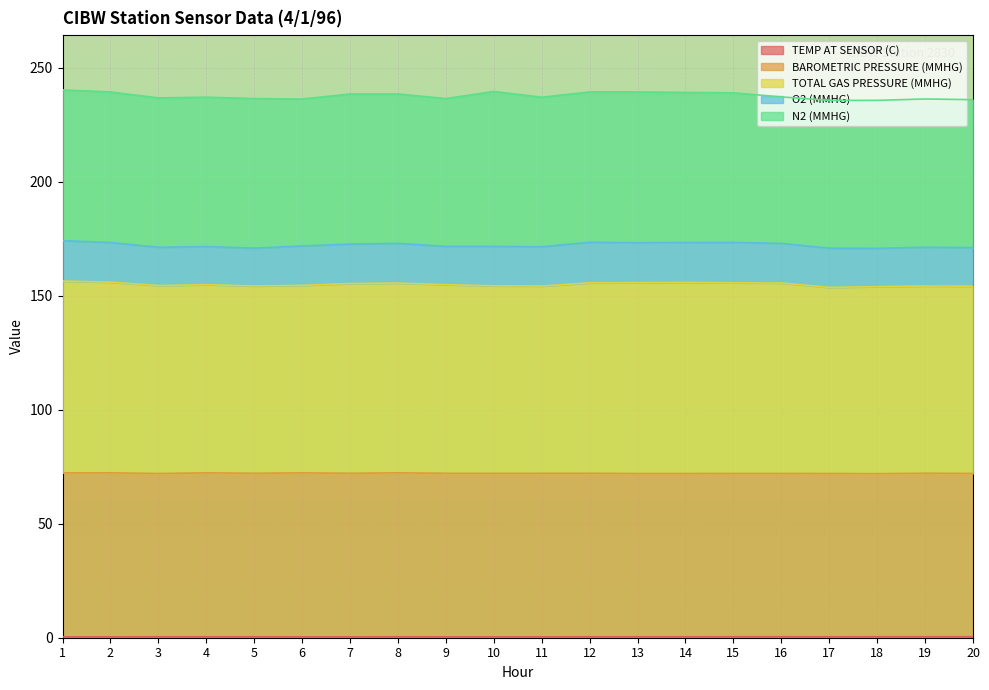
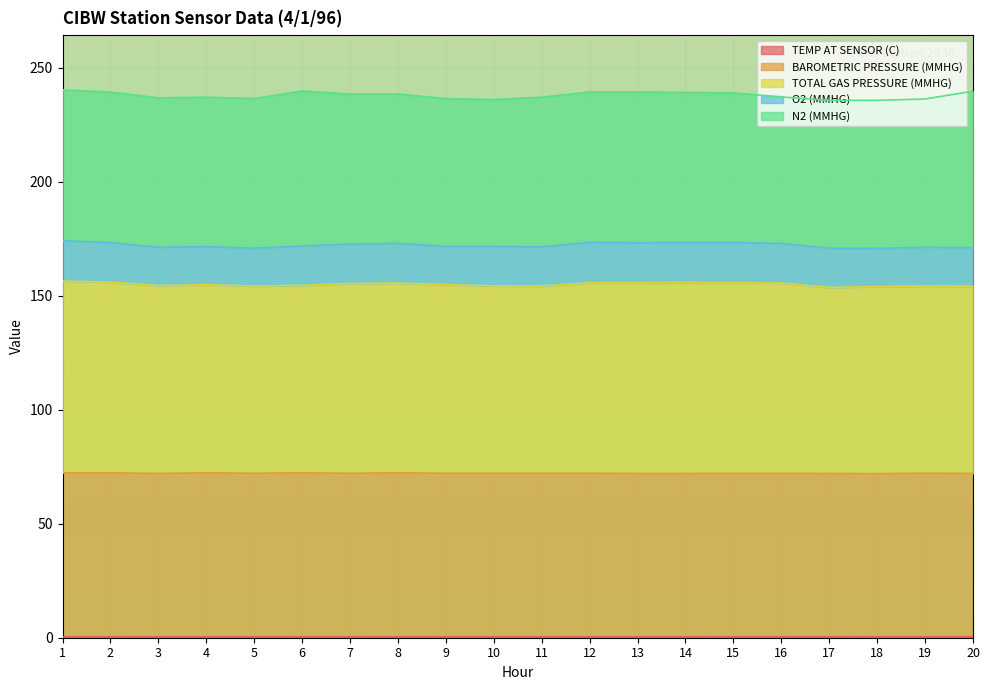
N2 (MMHG), 6: 64 -> 68
N2 (MMHG), 10: 68 -> 64
N2 (MMHG), 20: 65 -> 69
